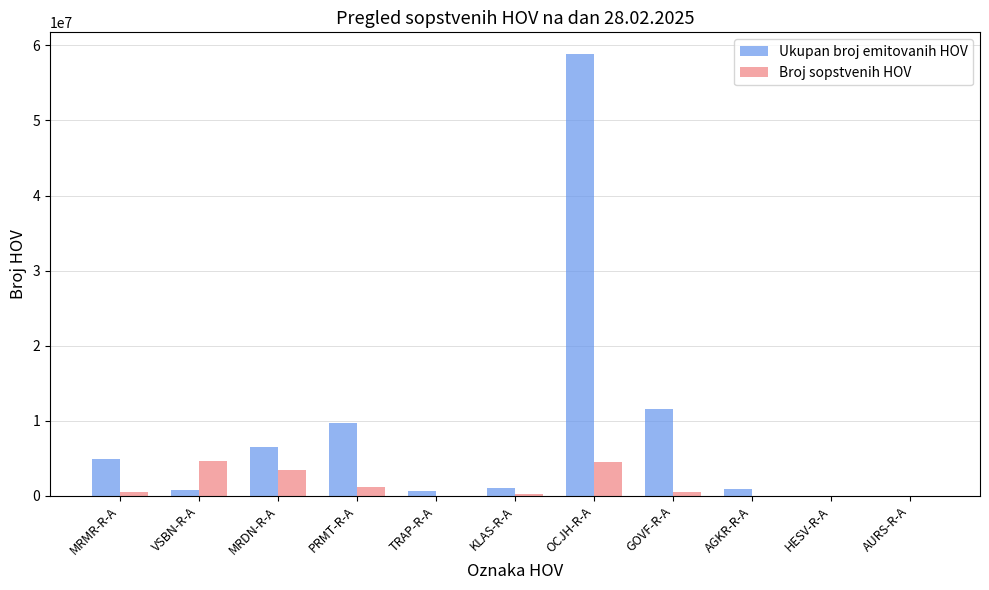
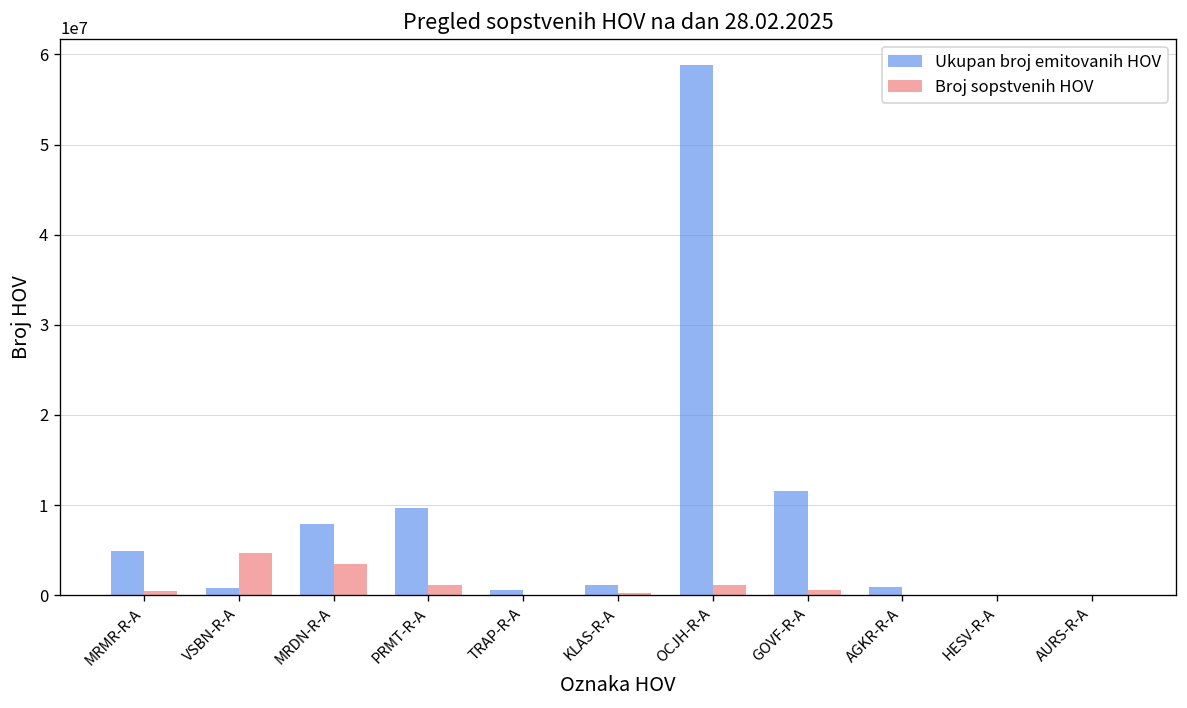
Ukupan broj emitovanih HOV, MRDN-R-A: 7000000 -> 8000000
Broj sopstvenih HOV, OCJH-R-A: 4000000 -> 1000000
